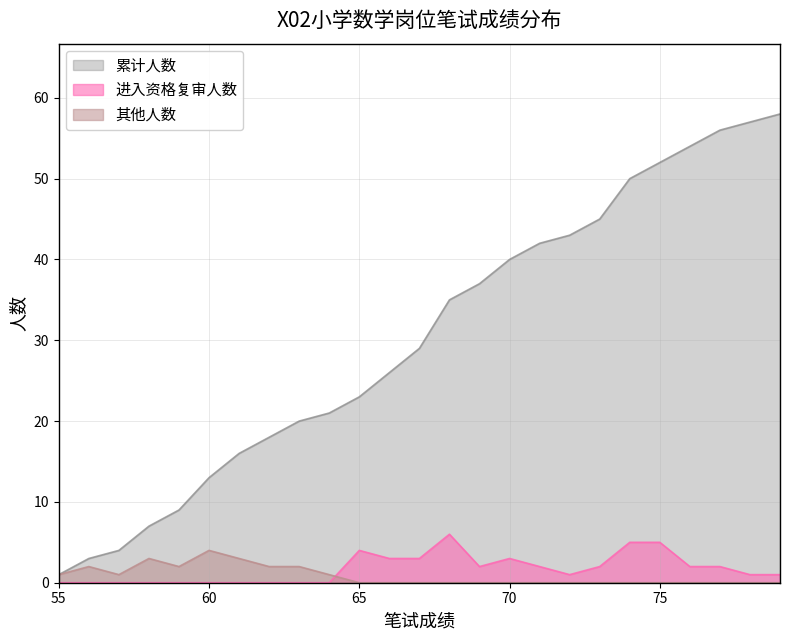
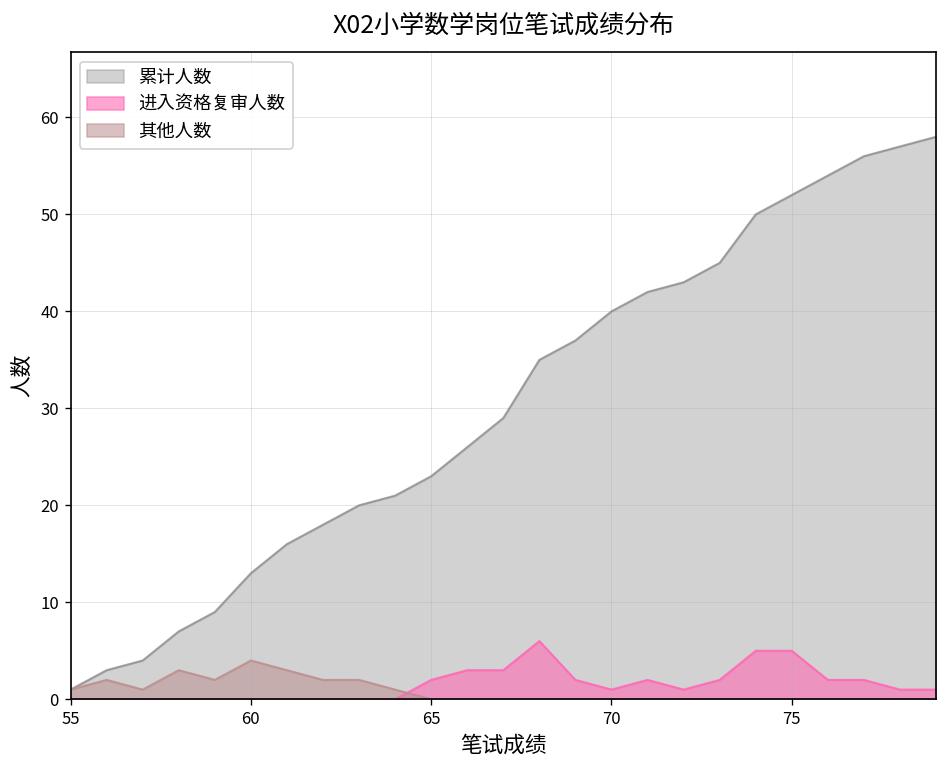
进入资格复审人数, 65: 4 -> 2
进入资格复审人数, 70: 3 -> 1
